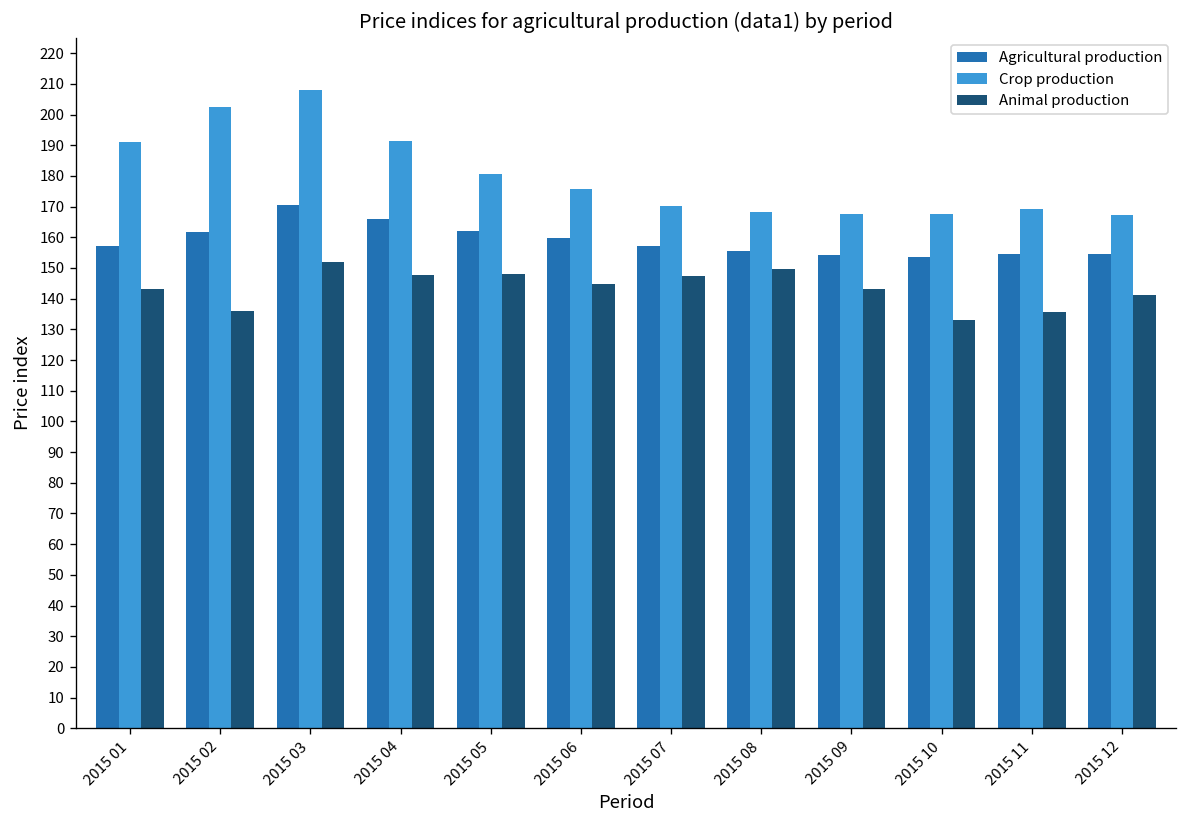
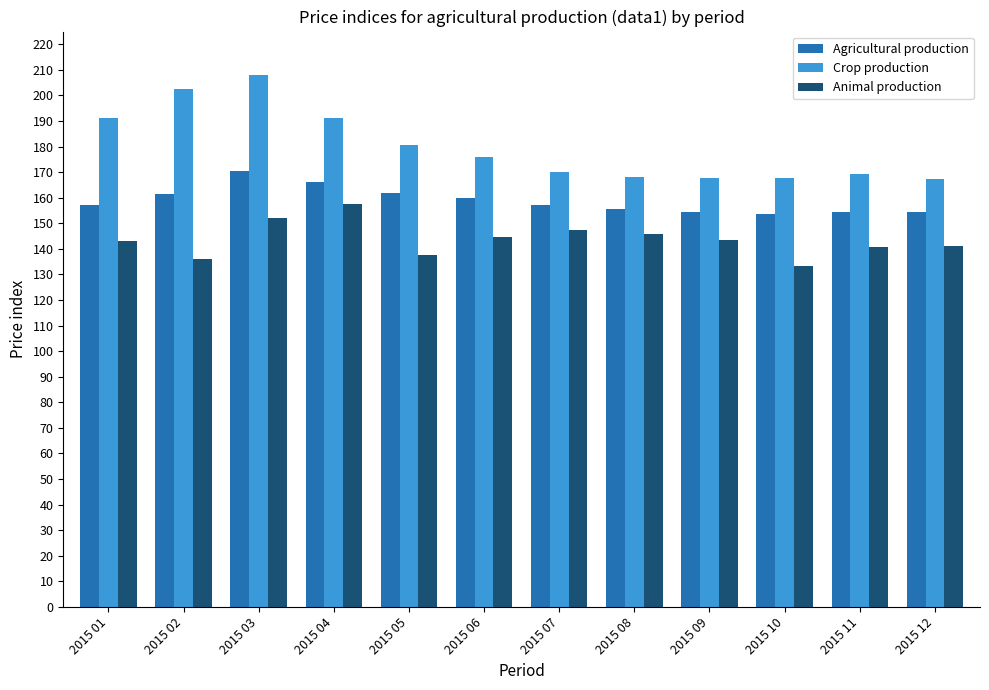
Animal production, 2015 04: 148 -> 158
Animal production, 2015 05: 148 -> 138
Animal production, 2015 08: 150 -> 146
Animal production, 2015 11: 136 -> 141
